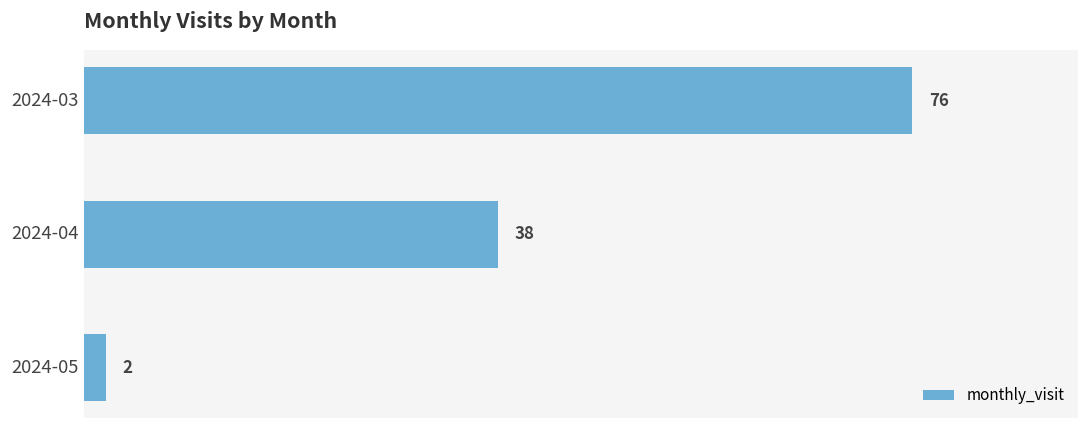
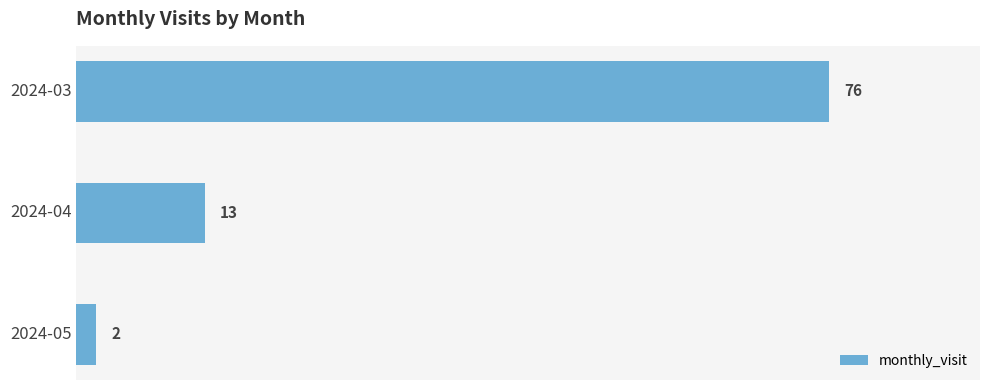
2024-04: 38 -> 13
